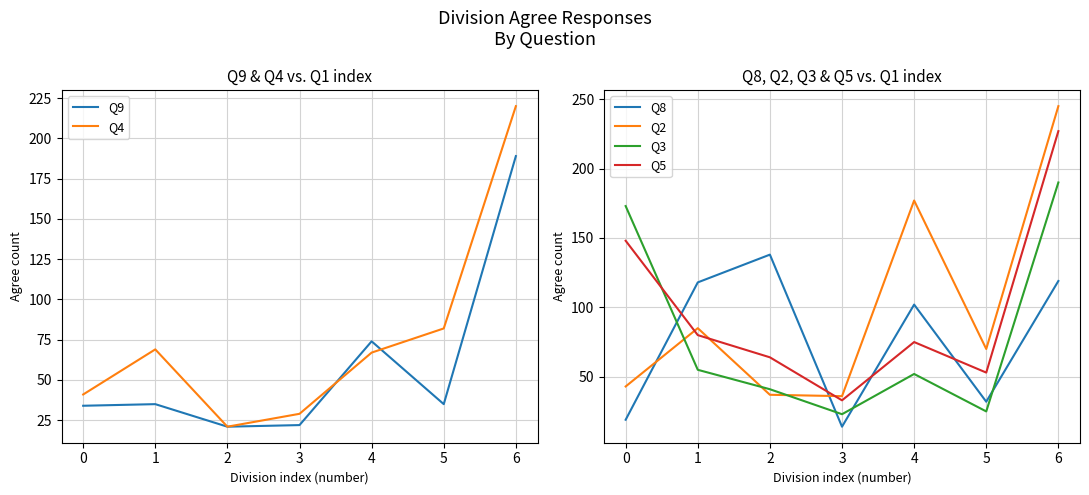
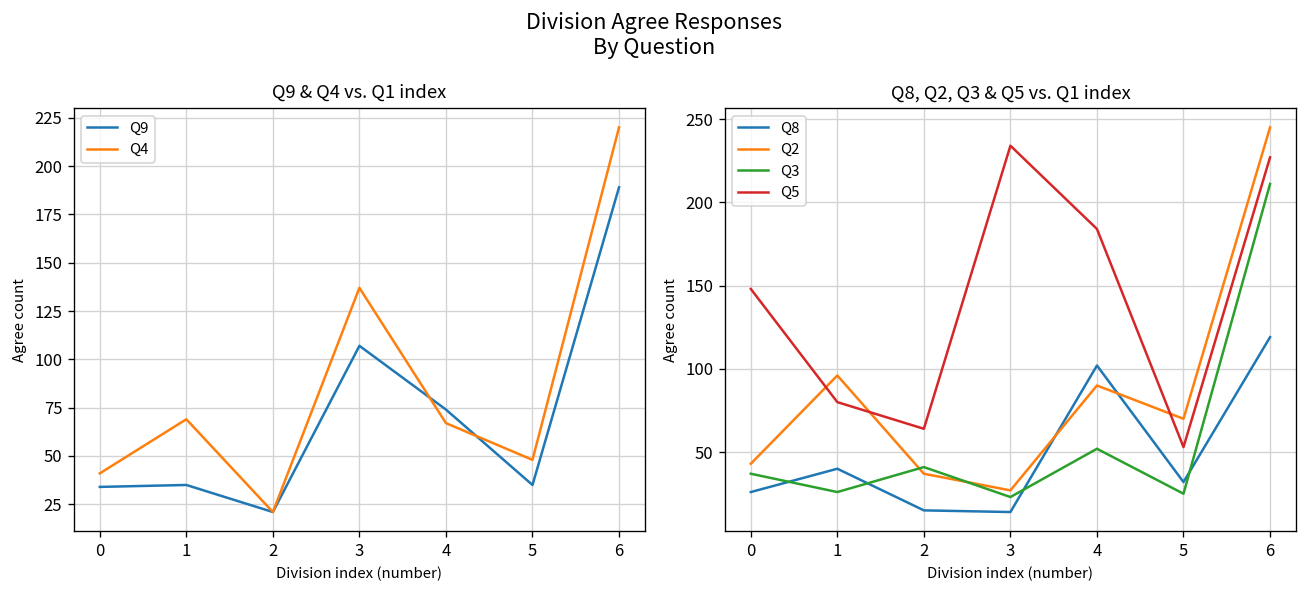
Q9 & Q4 vs. Q1 index, Q9, 3: 22 -> 107
Q9 & Q4 vs. Q1 index, Q4, 3: 29 -> 137
Q9 & Q4 vs. Q1 index, Q4, 5: 82 -> 48
Q8, Q2, Q3 & Q5 vs. Q1 index, Q8, 0: 19 -> 26
Q8, Q2, Q3 & Q5 vs. Q1 index, Q3, 0: 173 -> 37
Q8, Q2, Q3 & Q5 vs. Q1 index, Q8, 1: 118 -> 40
Q8, Q2, Q3 & Q5 vs. Q1 index, Q2, 1: 85 -> 96
Q8, Q2, Q3 & Q5 vs. Q1 index, Q3, 1: 55 -> 26
Q8, Q2, Q3 & Q5 vs. Q1 index, Q8, 2: 138 -> 15
Q8, Q2, Q3 & Q5 vs. Q1 index, Q2, 3: 36 -> 27
Q8, Q2, Q3 & Q5 vs. Q1 index, Q5, 3: 33 -> 234
Q8, Q2, Q3 & Q5 vs. Q1 index, Q2, 4: 177 -> 90
Q8, Q2, Q3 & Q5 vs. Q1 index, Q5, 4: 75 -> 184
Q8, Q2, Q3 & Q5 vs. Q1 index, Q3, 6: 190 -> 211
